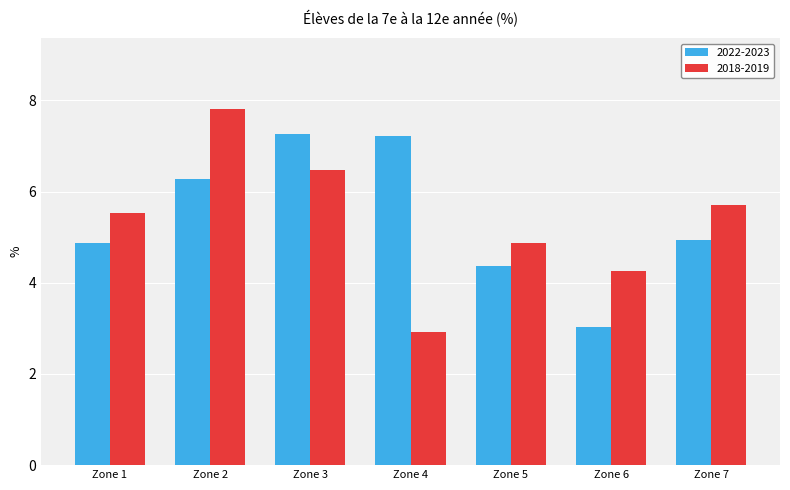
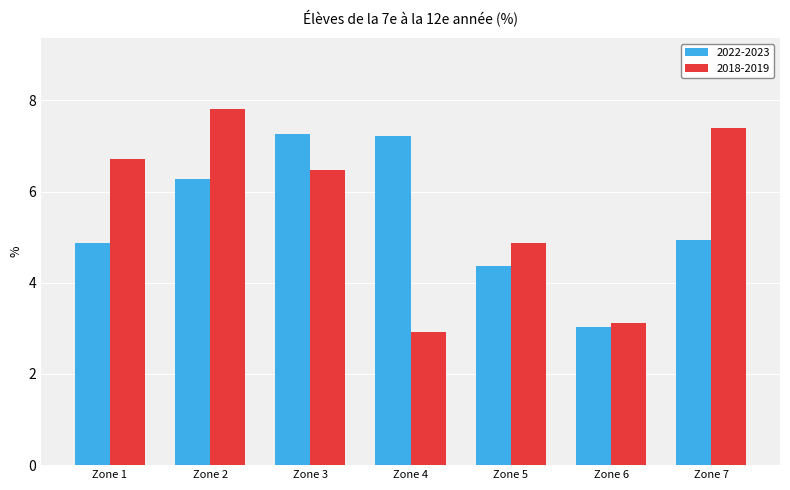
2018-2019, Zone 1: 5.5 -> 6.7
2018-2019, Zone 6: 4.3 -> 3.1
2018-2019, Zone 7: 5.7 -> 7.4
